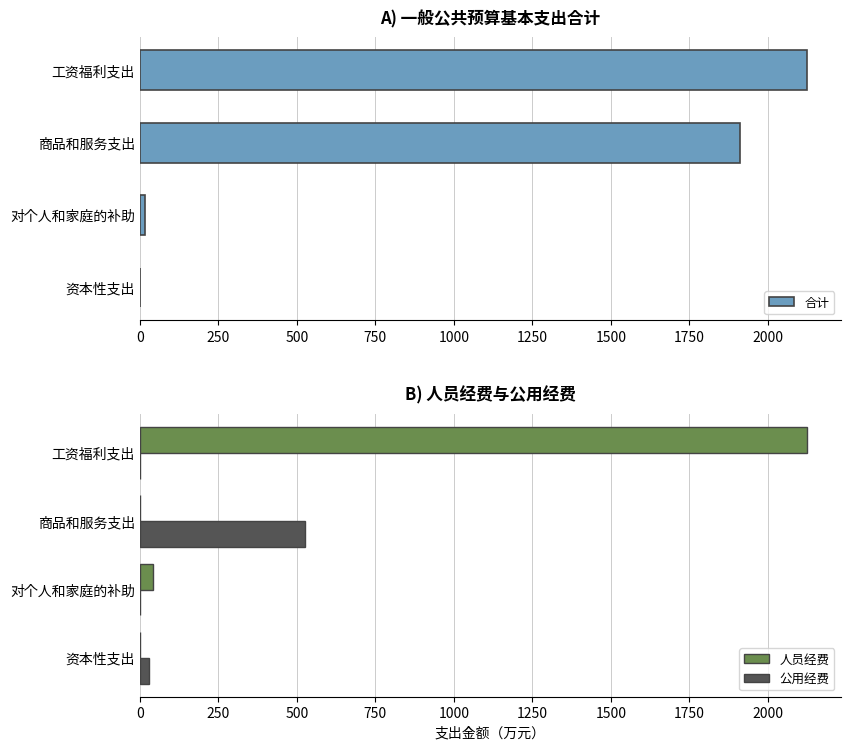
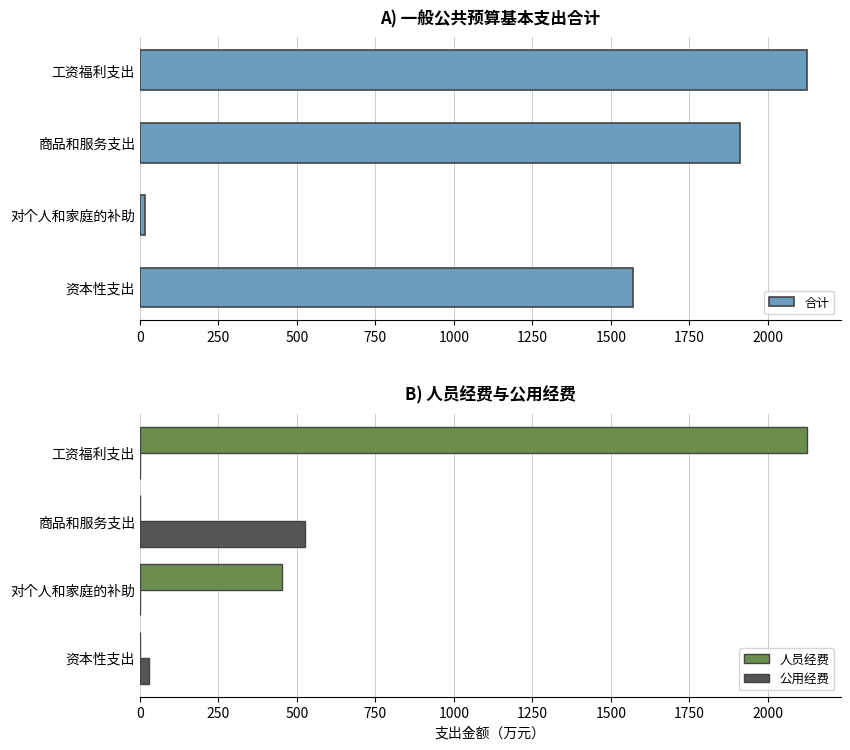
A) 一般公共预算基本支出合计, 资本性支出: 0 -> 1570
B) 人员经费与公用经费, 人员经费, 对个人和家庭的补助: 40 -> 450
